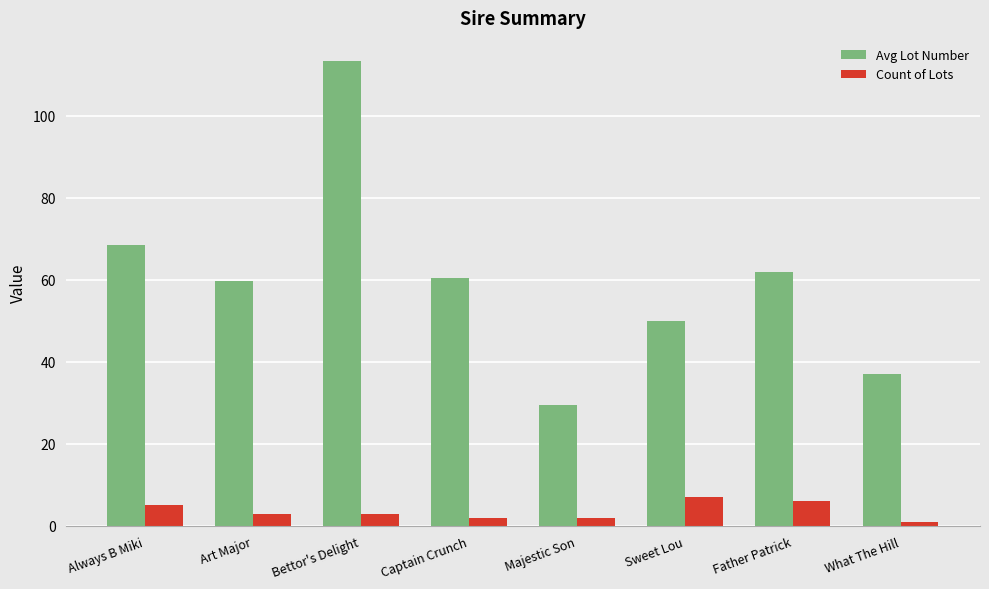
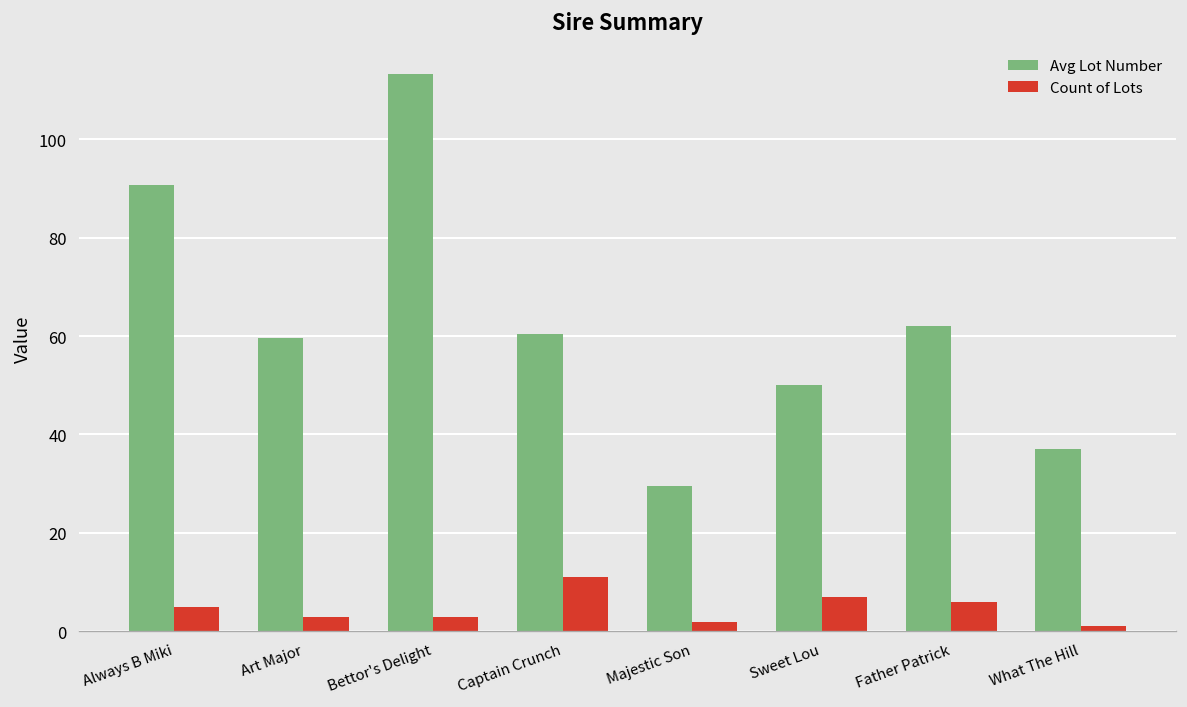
Avg Lot Number, Always B Miki: 69 -> 91
Count of Lots, Captain Crunch: 2 -> 11
